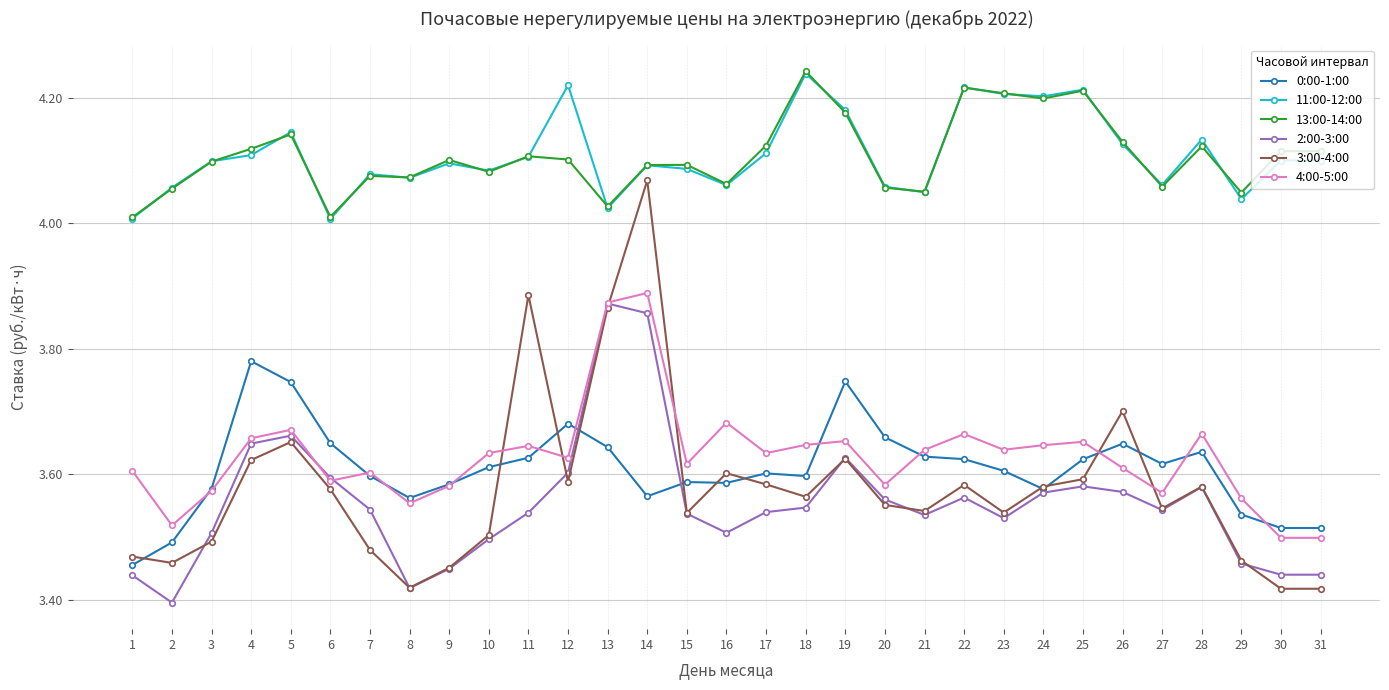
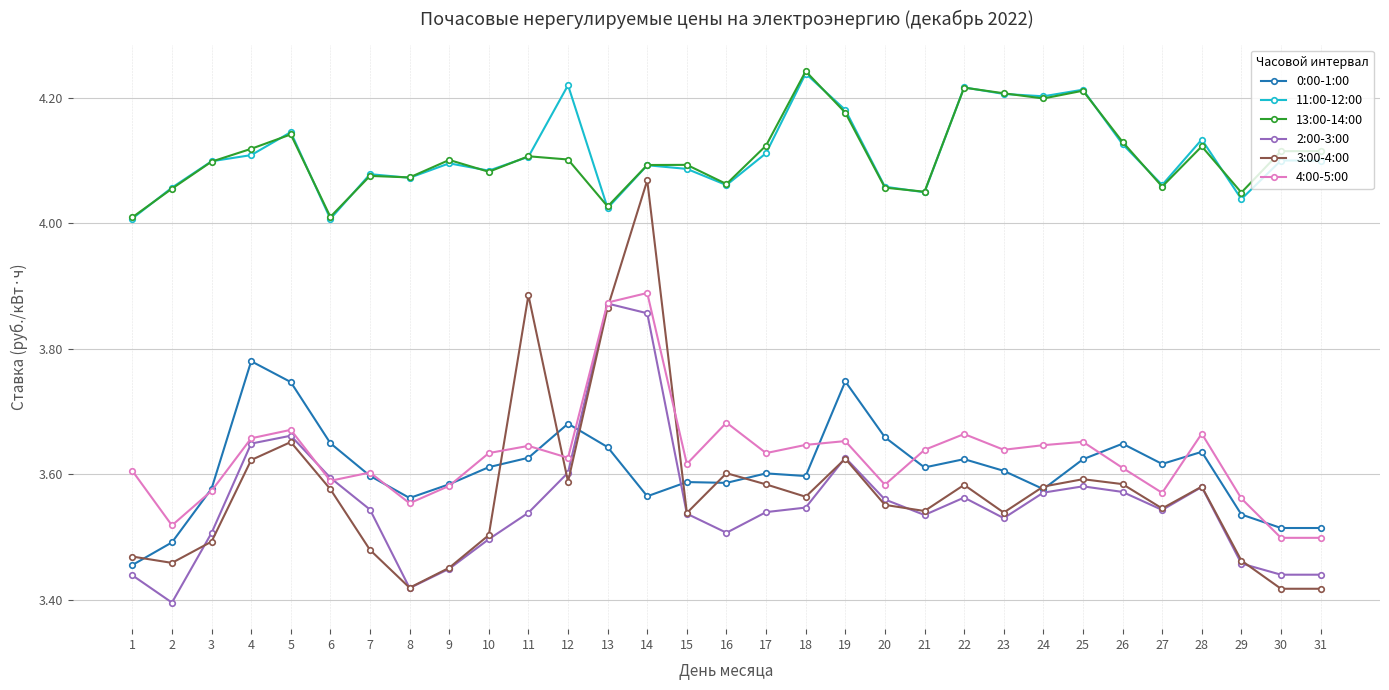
0:00-1:00, 21: 3.63 -> 3.61
3:00-4:00, 26: 3.70 -> 3.58
